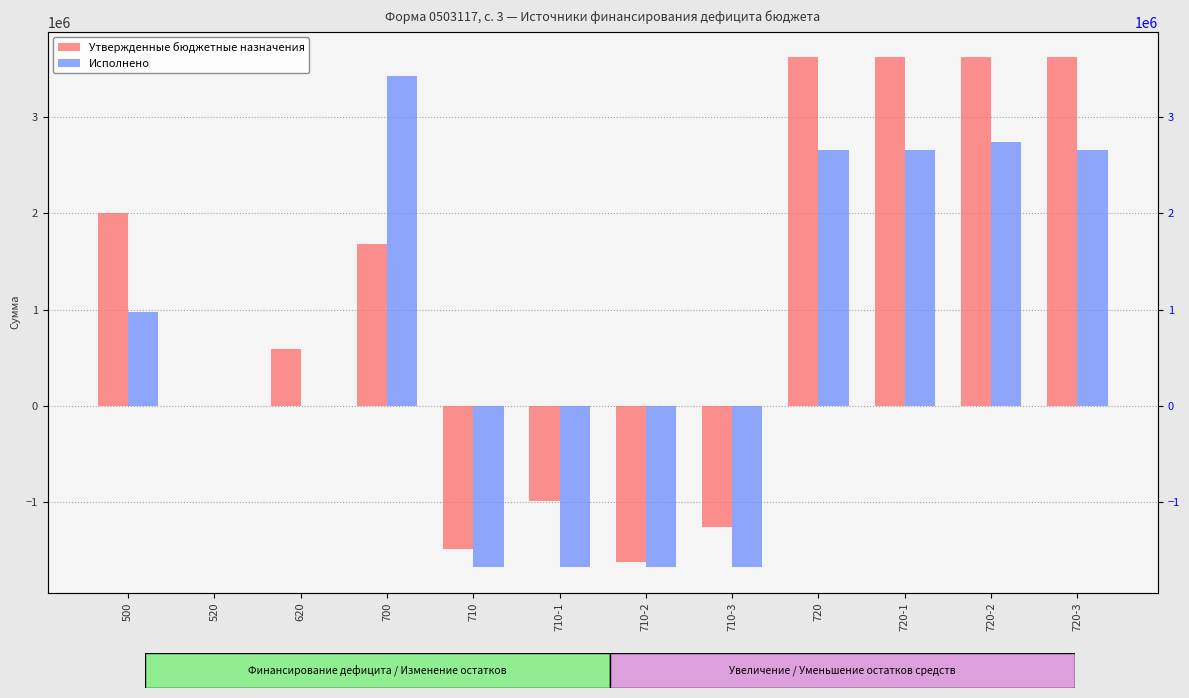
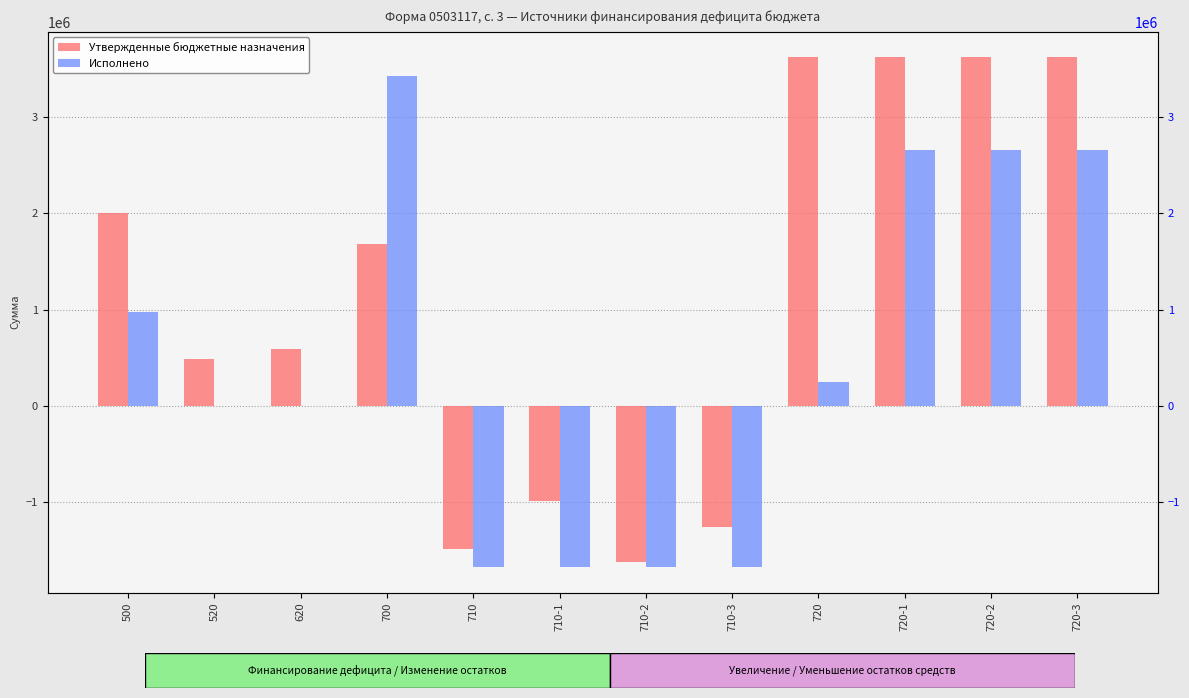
Утвержденные бюджетные назначения, 520: 0 -> 500000
Исполнено, 720: 2700000 -> 200000
Исполнено, 720-2: 2730000 -> 2650000
